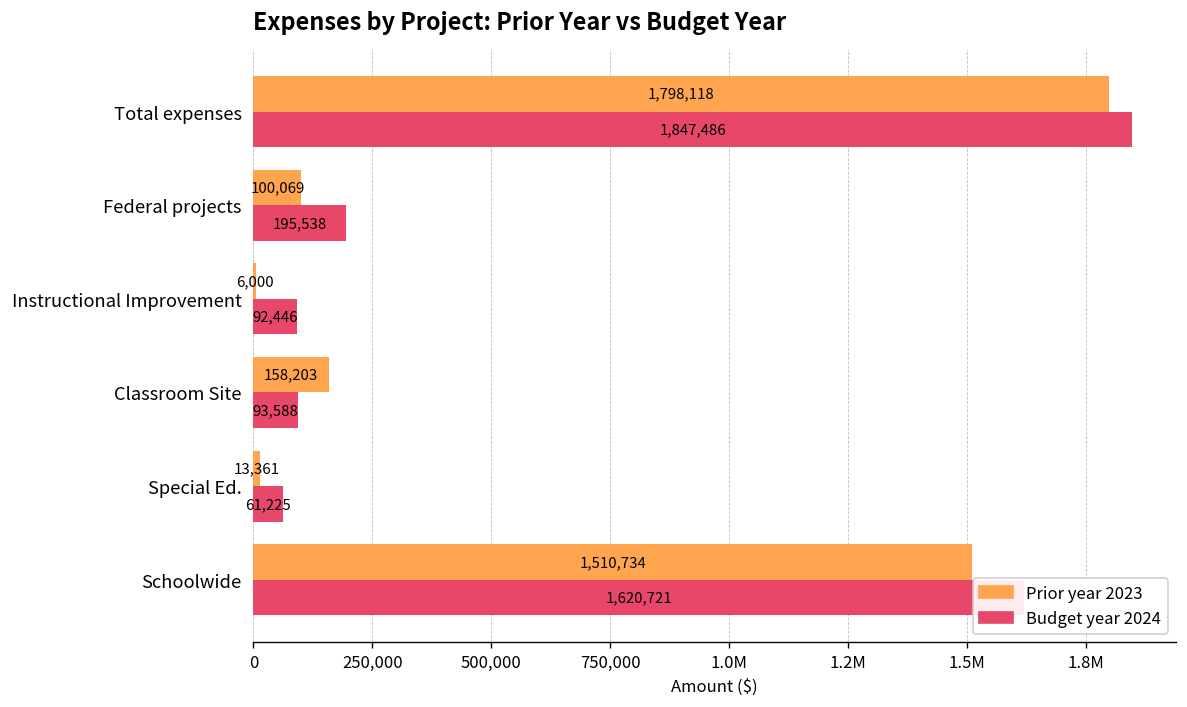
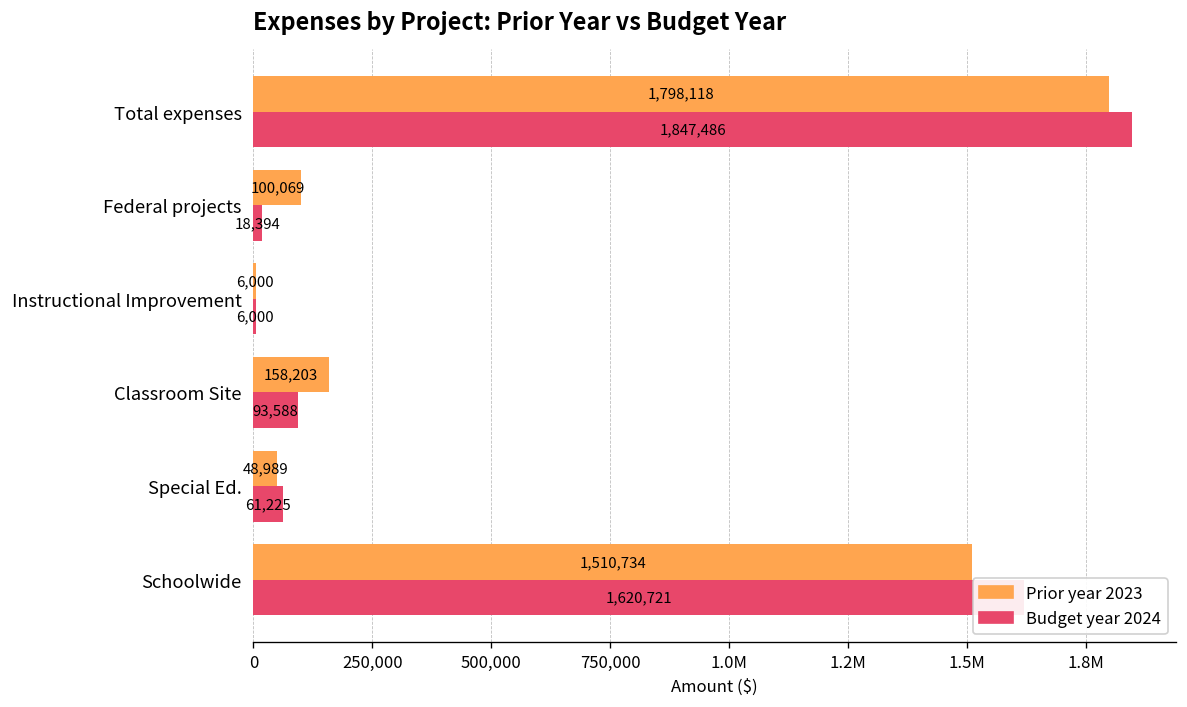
Budget year 2024, Federal projects: 195,538 -> 18,394
Budget year 2024, Instructional Improvement: 92,446 -> 6,000
Prior year 2023, Special Ed.: 13,361 -> 48,989
